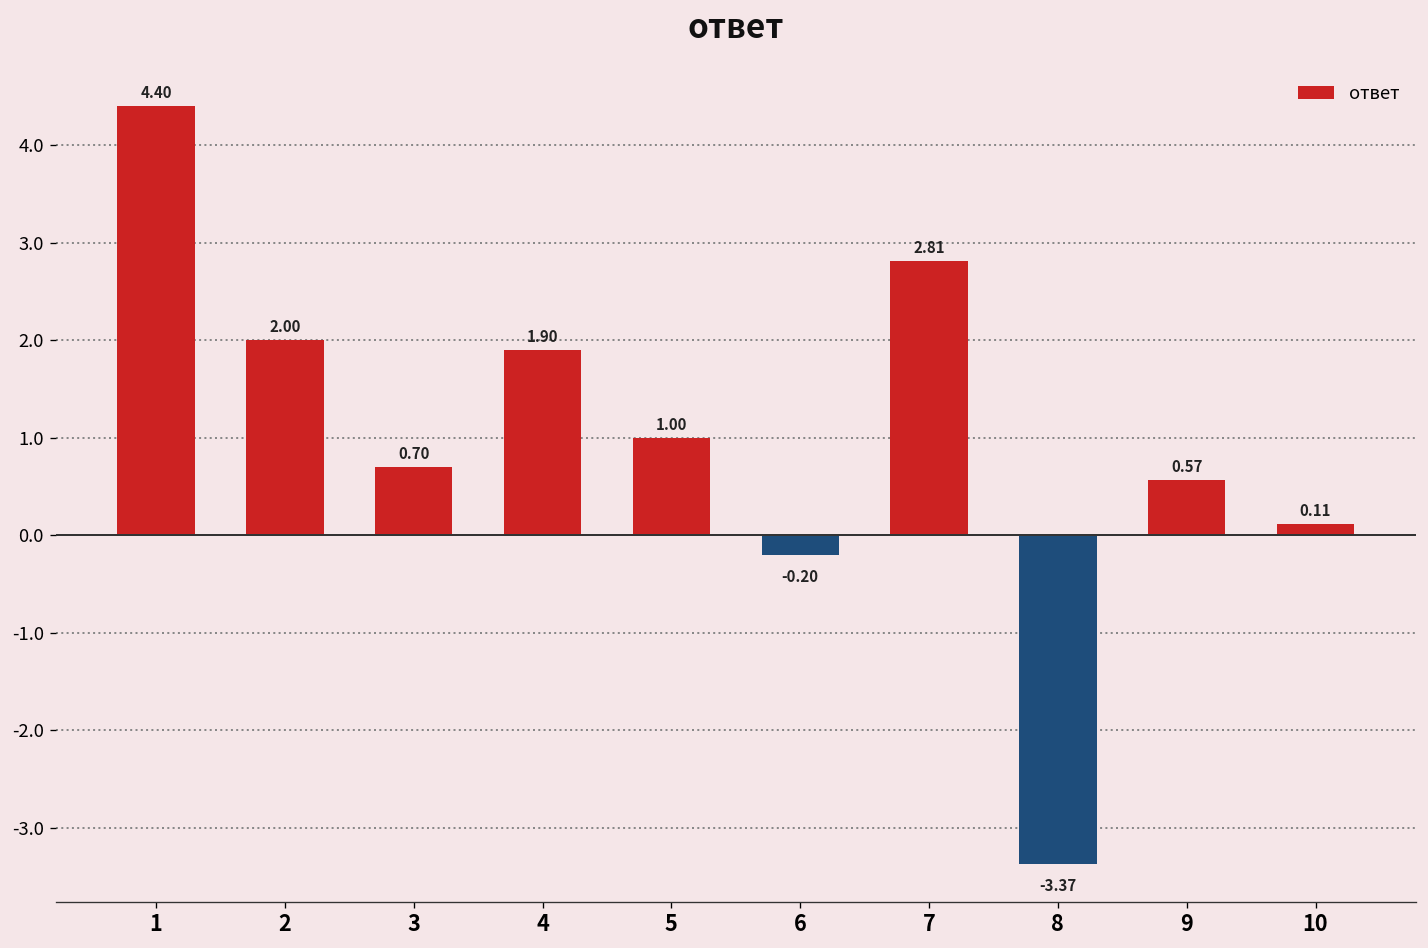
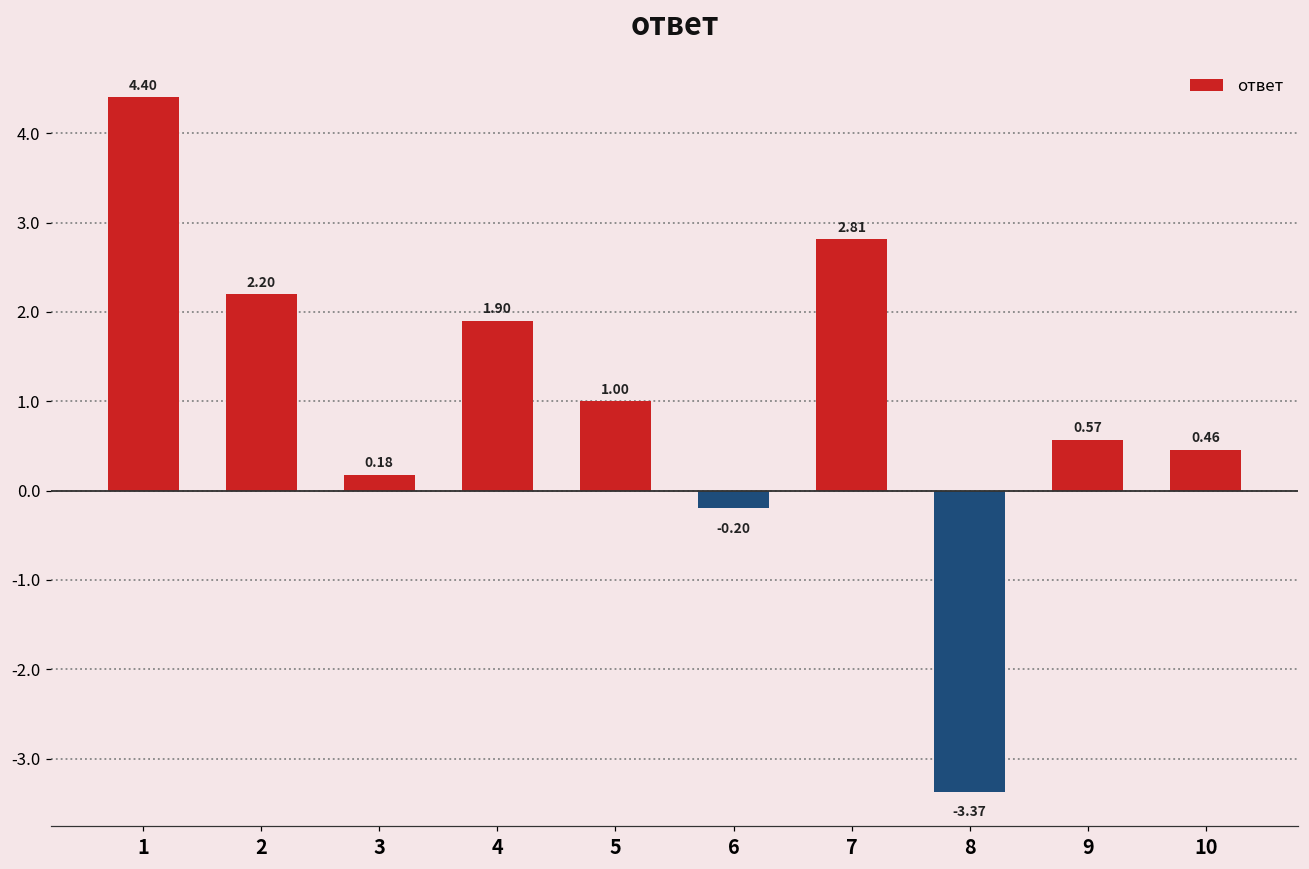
2: 2.00 -> 2.20
3: 0.70 -> 0.18
10: 0.11 -> 0.46
